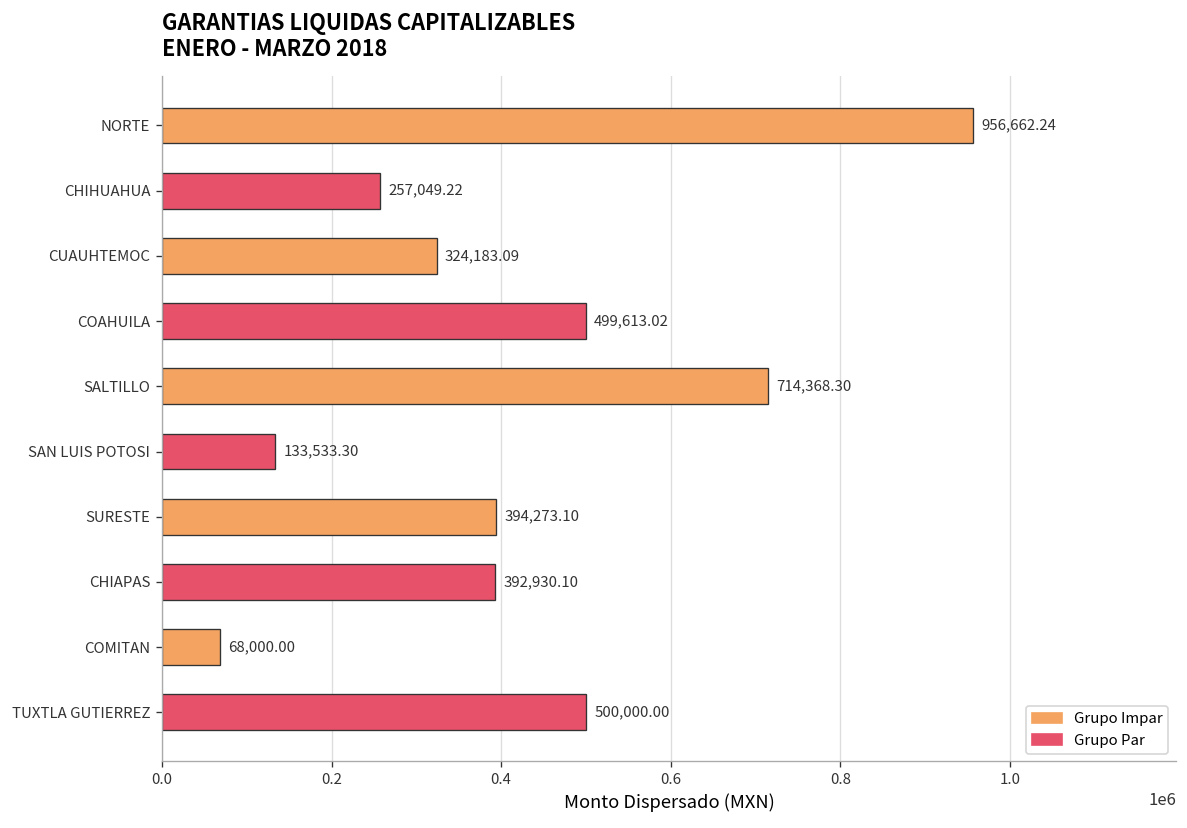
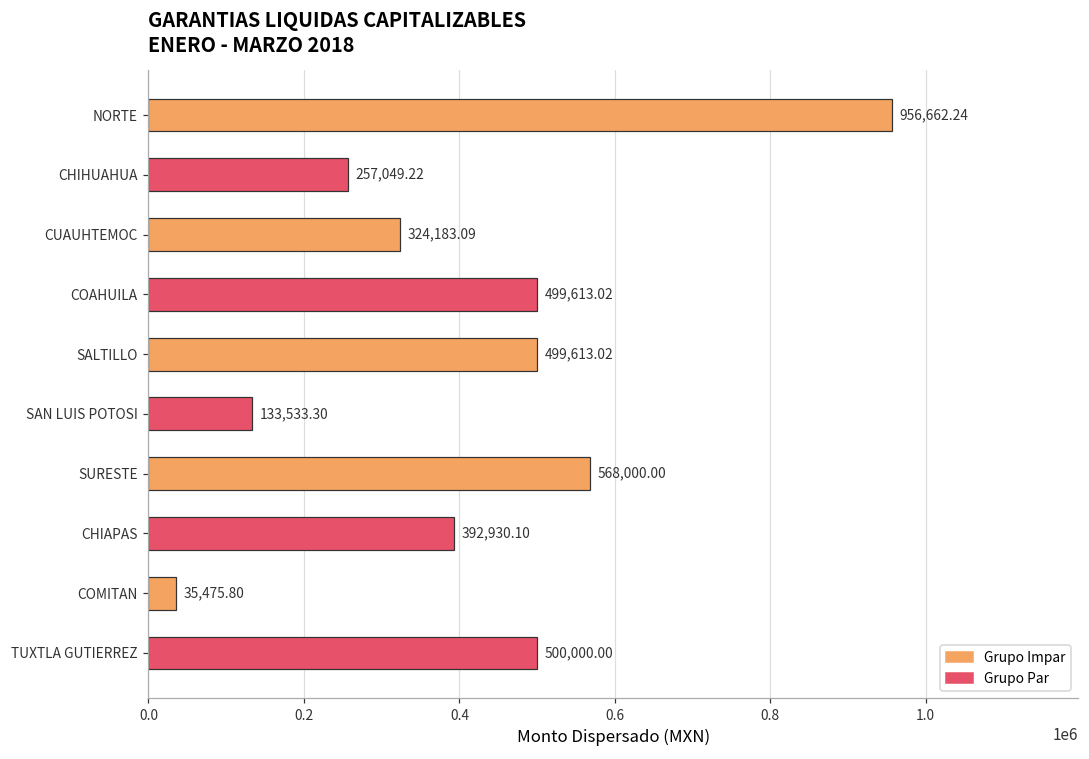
SALTILLO: 714,368.30 -> 499,613.02
SURESTE: 394,273.10 -> 568,000.00
COMITAN: 68,000.00 -> 35,475.80
